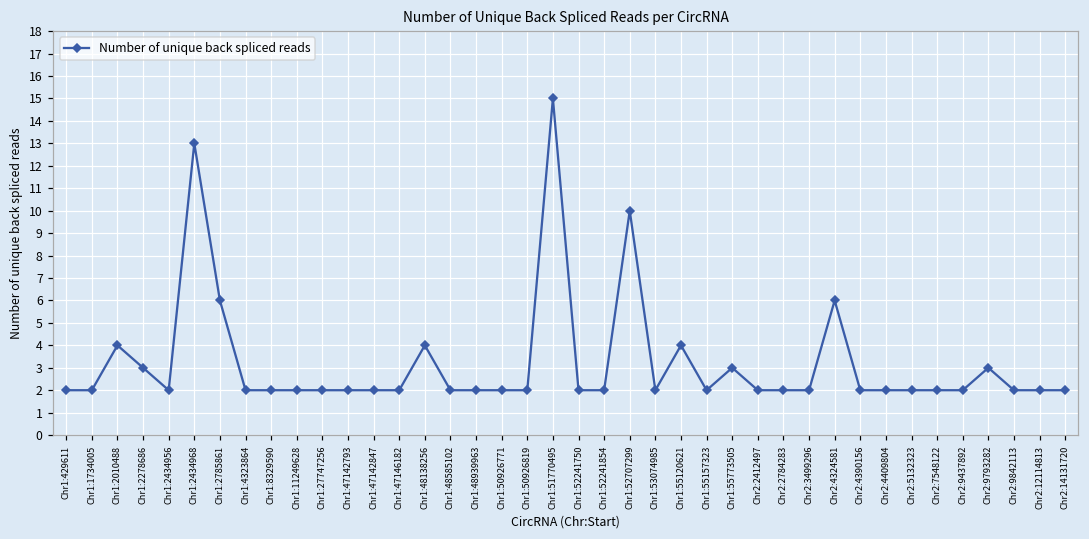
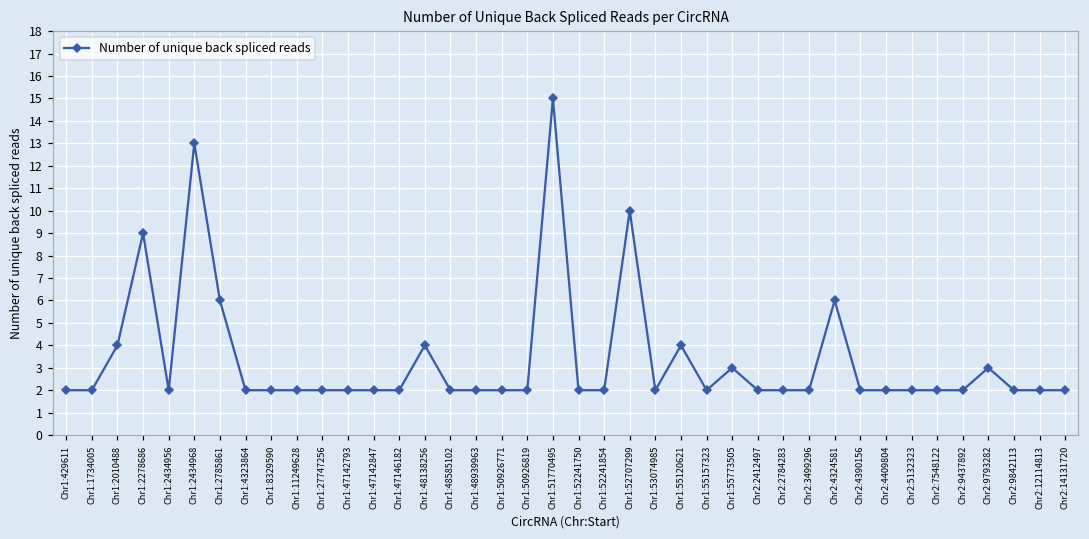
Chr1:2278686: 3 -> 9
